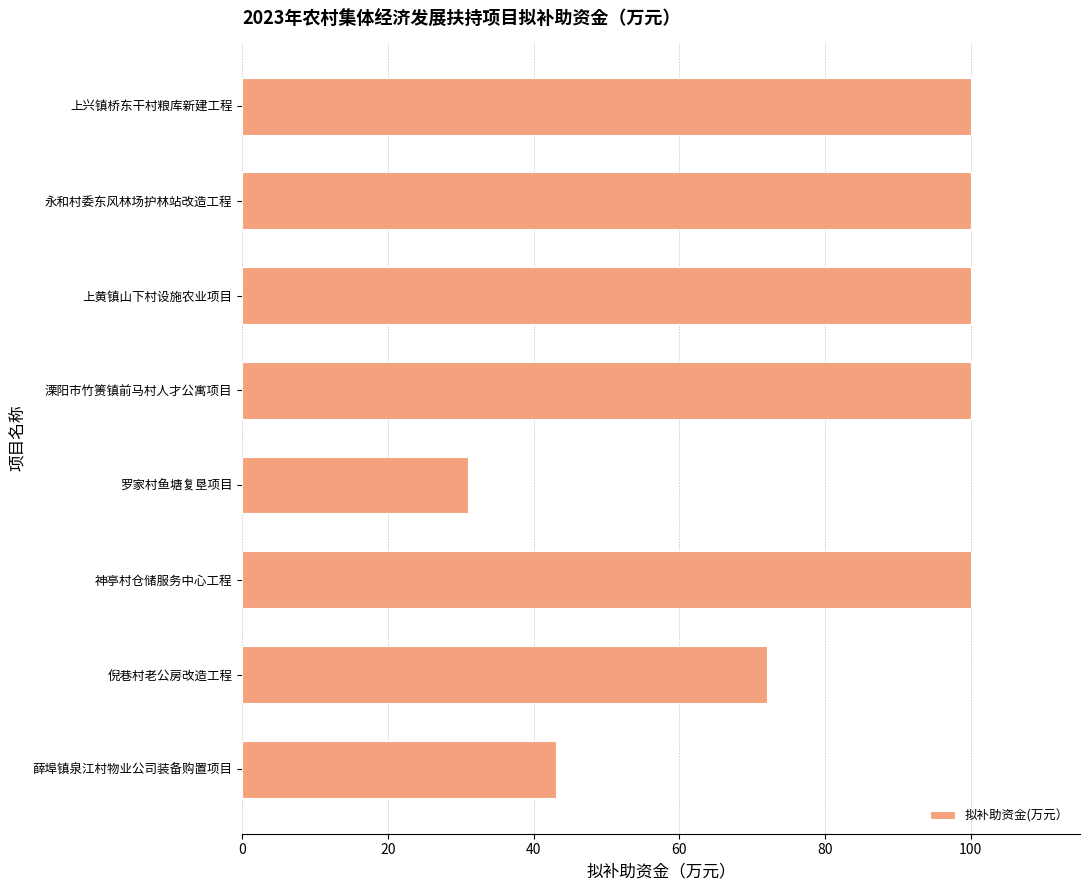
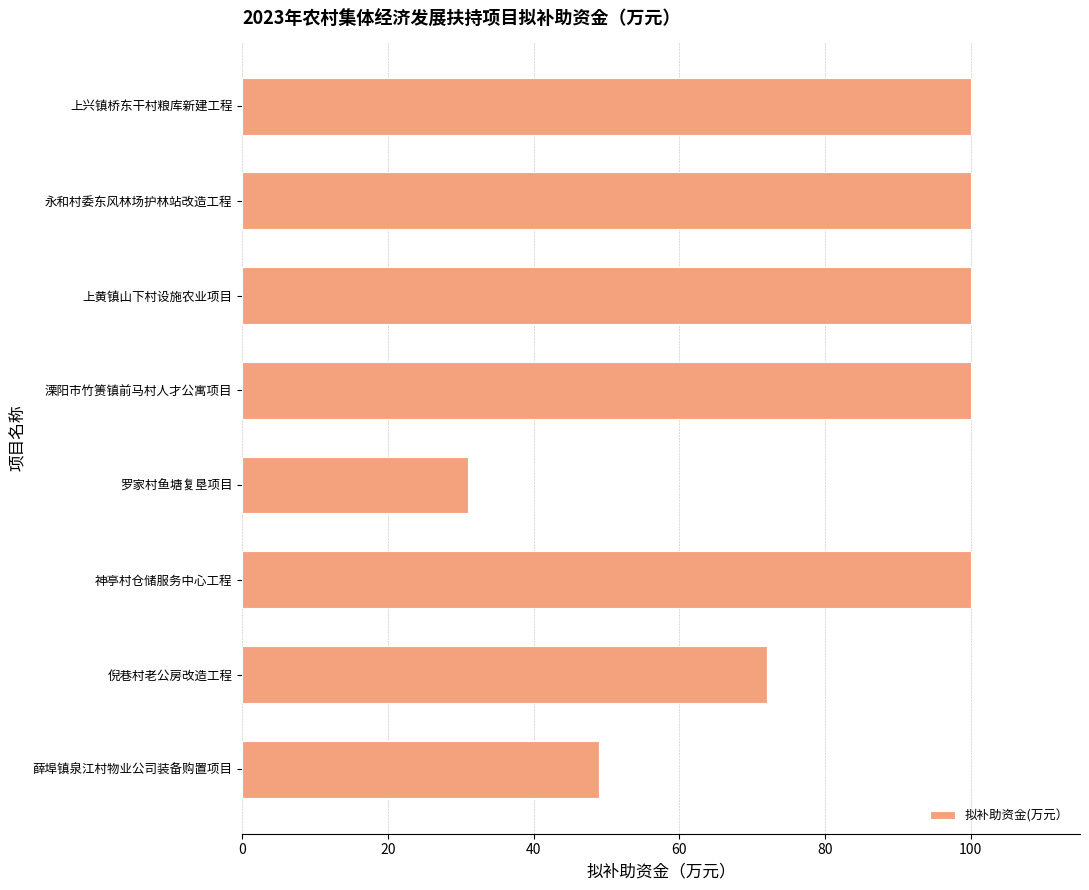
薛埠镇泉江村物业公司装备购置项目: 43 -> 49
